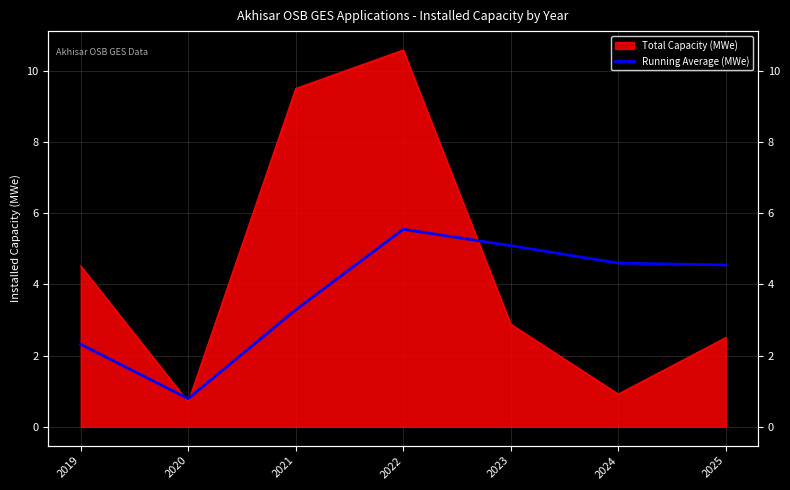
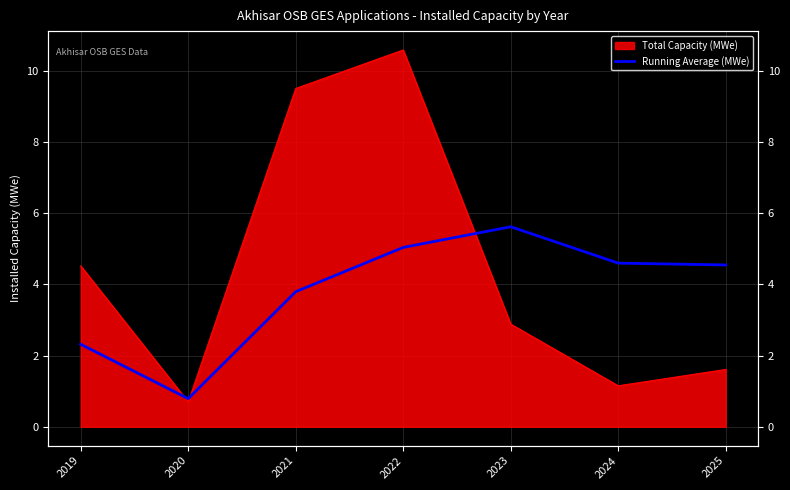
Running Average (MWe), 2021: 3.3 -> 3.8
Running Average (MWe), 2022: 5.5 -> 5.0
Running Average (MWe), 2023: 5.1 -> 5.6
Total Capacity (MWe), 2024: 0.9 -> 1.2
Total Capacity (MWe), 2025: 2.5 -> 1.6
